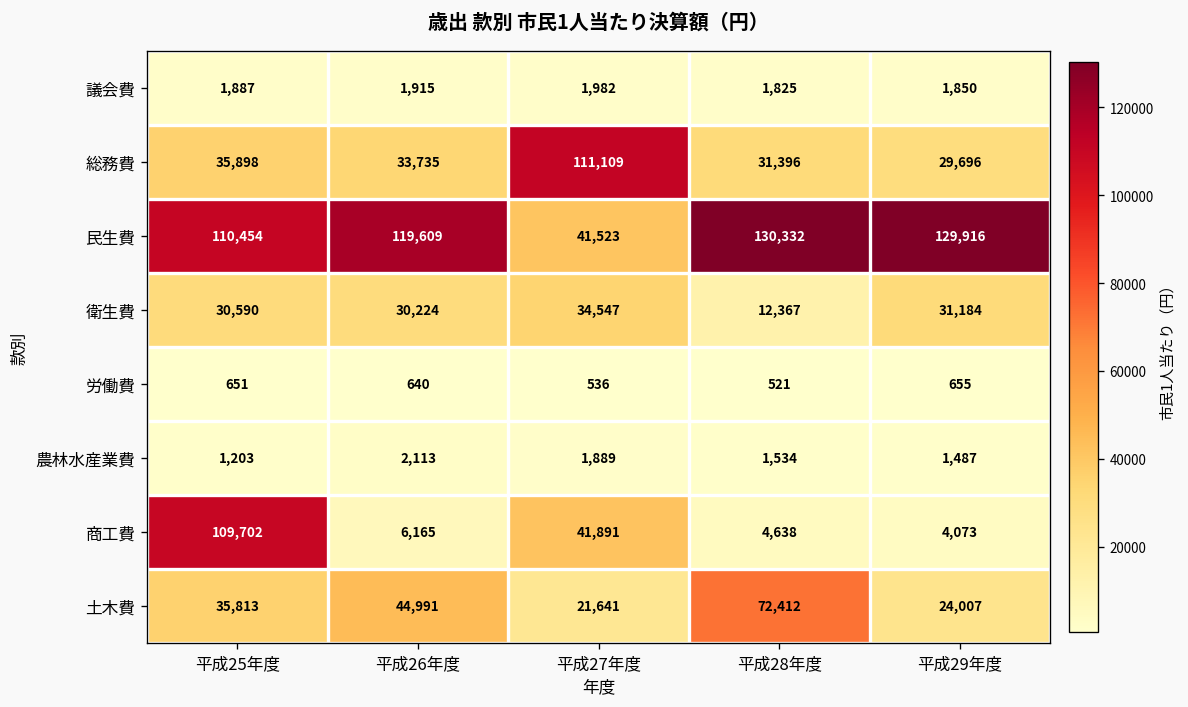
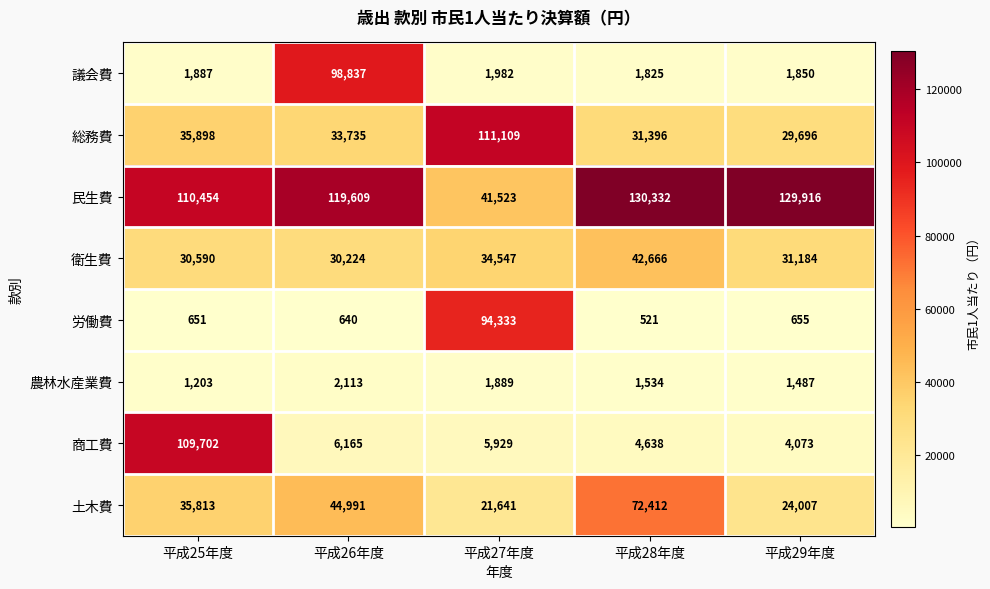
議会費, 平成26年度: 1,915 -> 98,837
衛生費, 平成28年度: 12,367 -> 42,666
労働費, 平成27年度: 536 -> 94,333
商工費, 平成27年度: 41,891 -> 5,929
